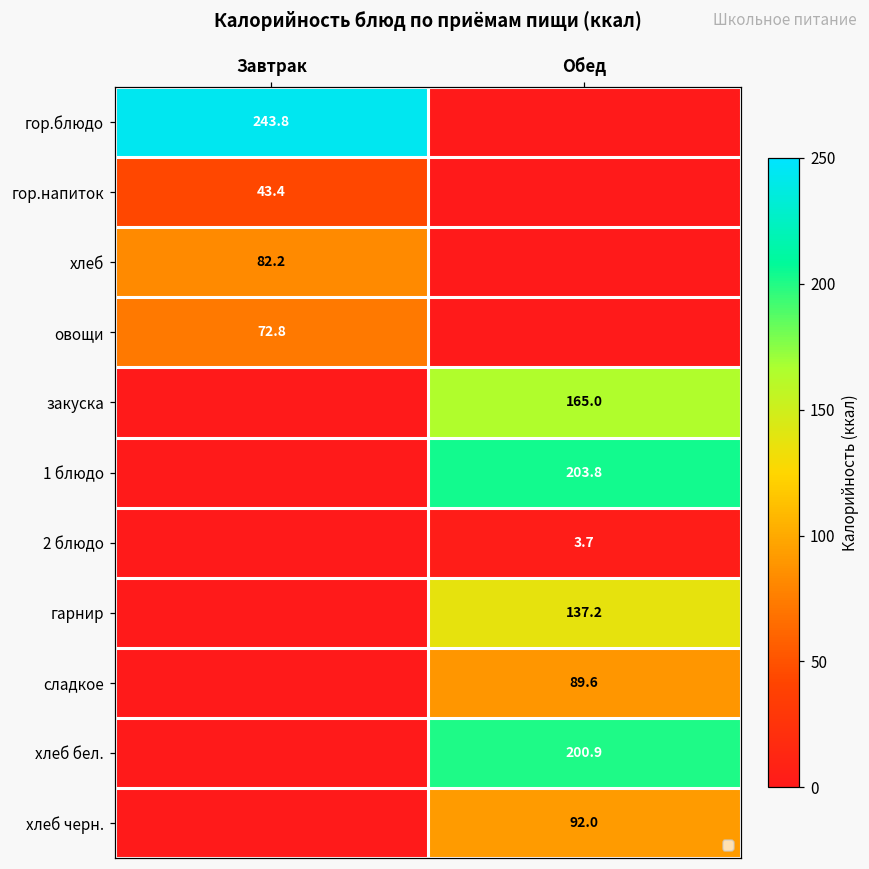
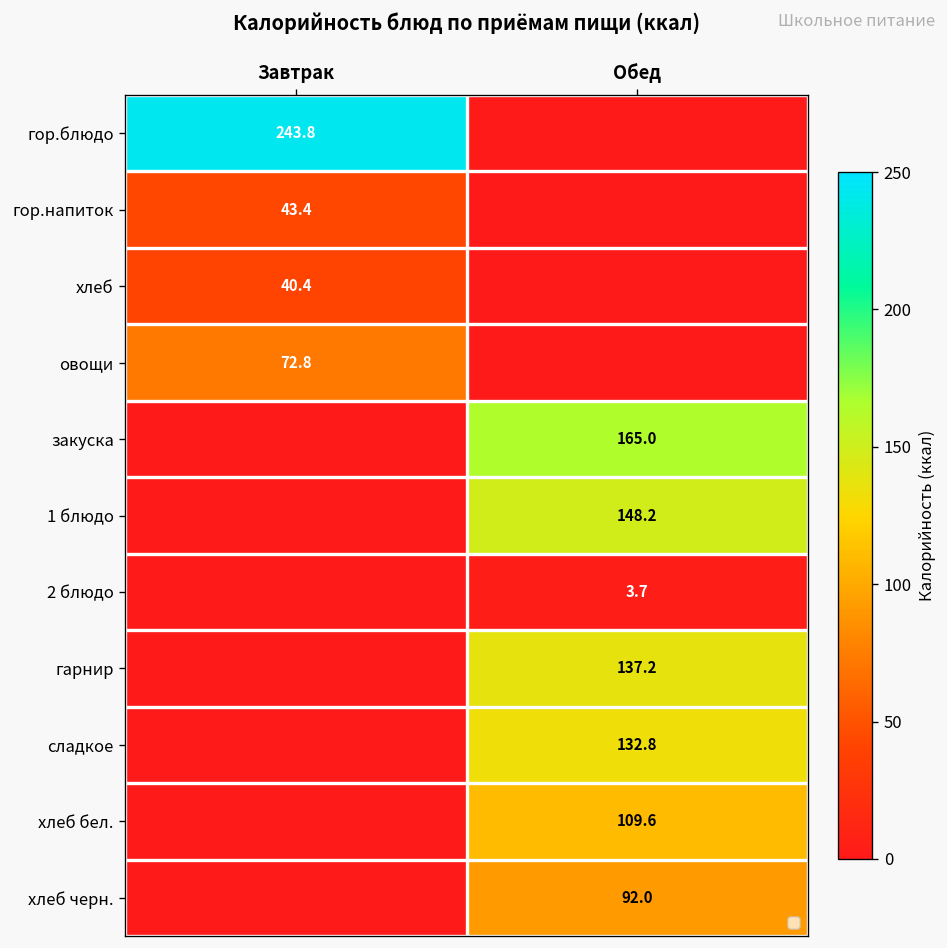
хлеб, Завтрак: 82.2 -> 40.4
1 блюдо, Обед: 203.8 -> 148.2
сладкое, Обед: 89.6 -> 132.8
хлеб бел., Обед: 200.9 -> 109.6
